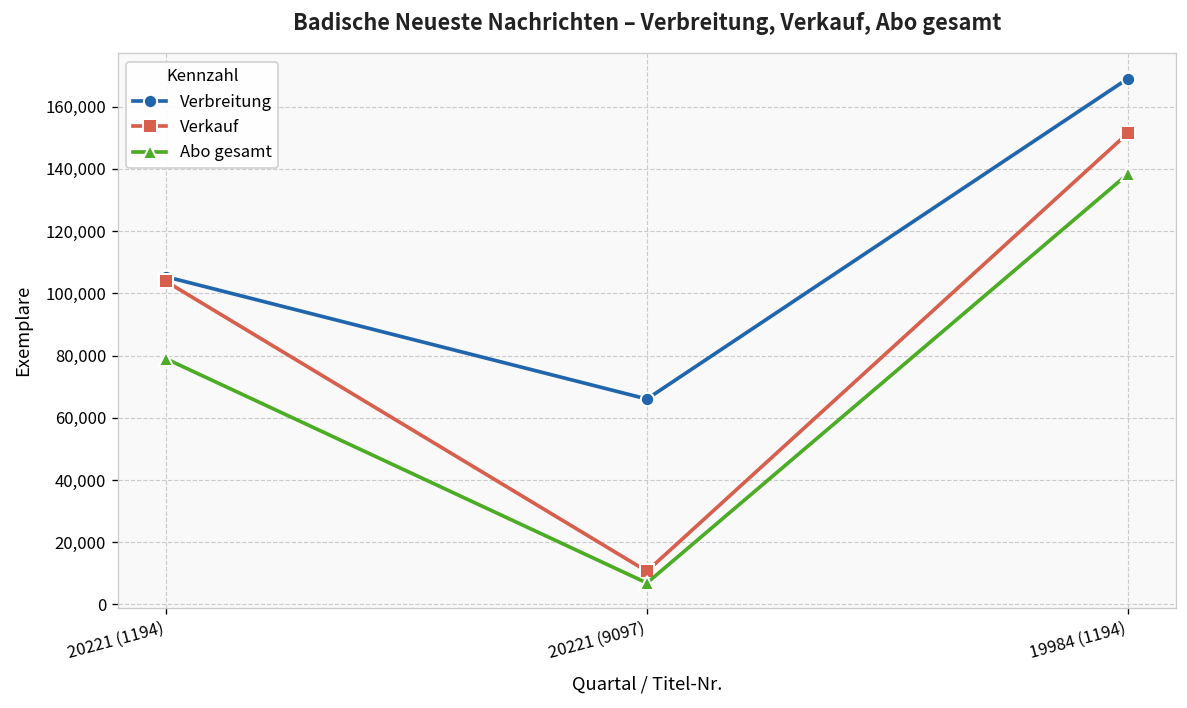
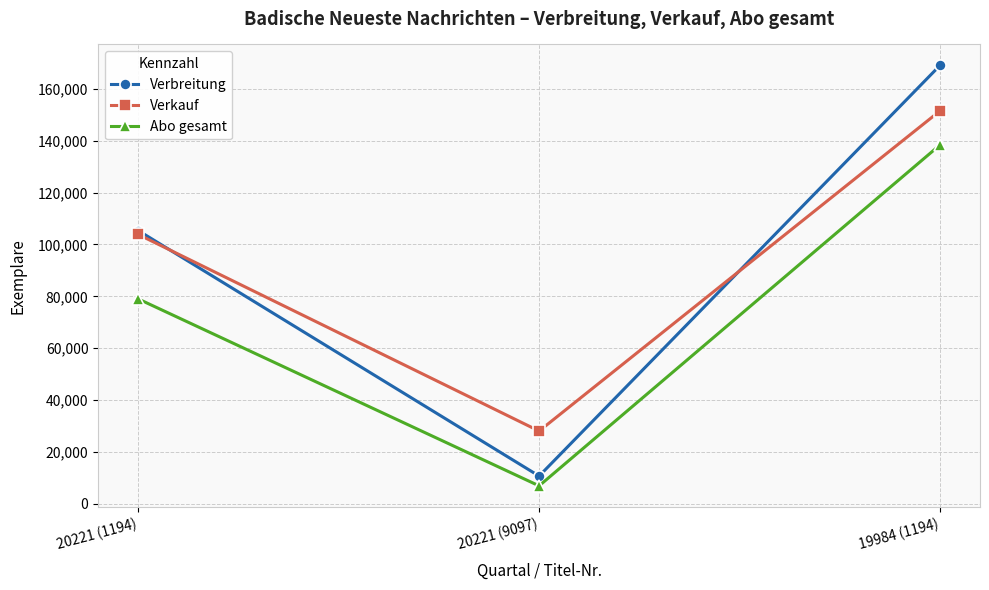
Verbreitung, 20221 (9097): 66,000 -> 11,000
Verkauf, 20221 (9097): 11,000 -> 28,000
